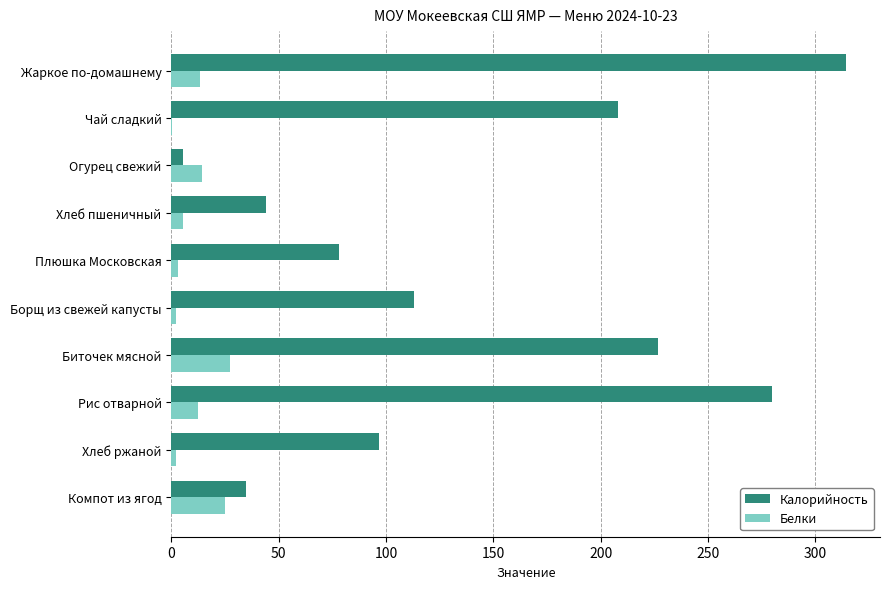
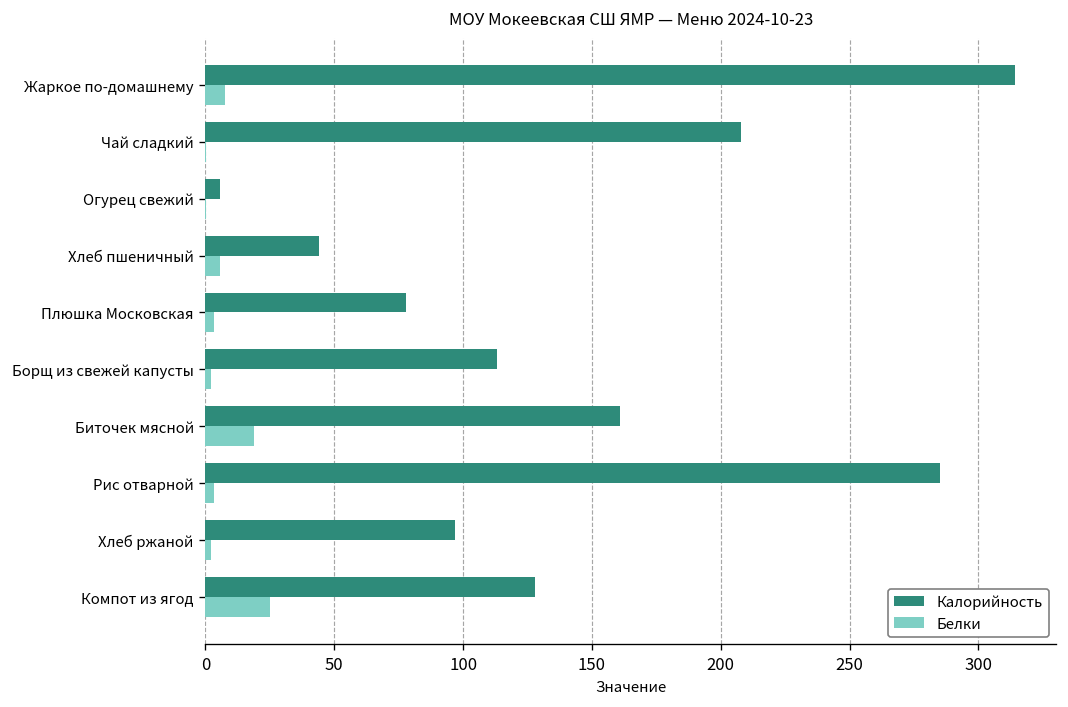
Белки, Жаркое по-домашнему: 13 -> 7
Белки, Огурец свежий: 14 -> 0
Калорийность, Биточек мясной: 227 -> 161
Белки, Биточек мясной: 28 -> 19
Калорийность, Рис отварной: 280 -> 285
Белки, Рис отварной: 13 -> 4
Калорийность, Компот из ягод: 35 -> 128
